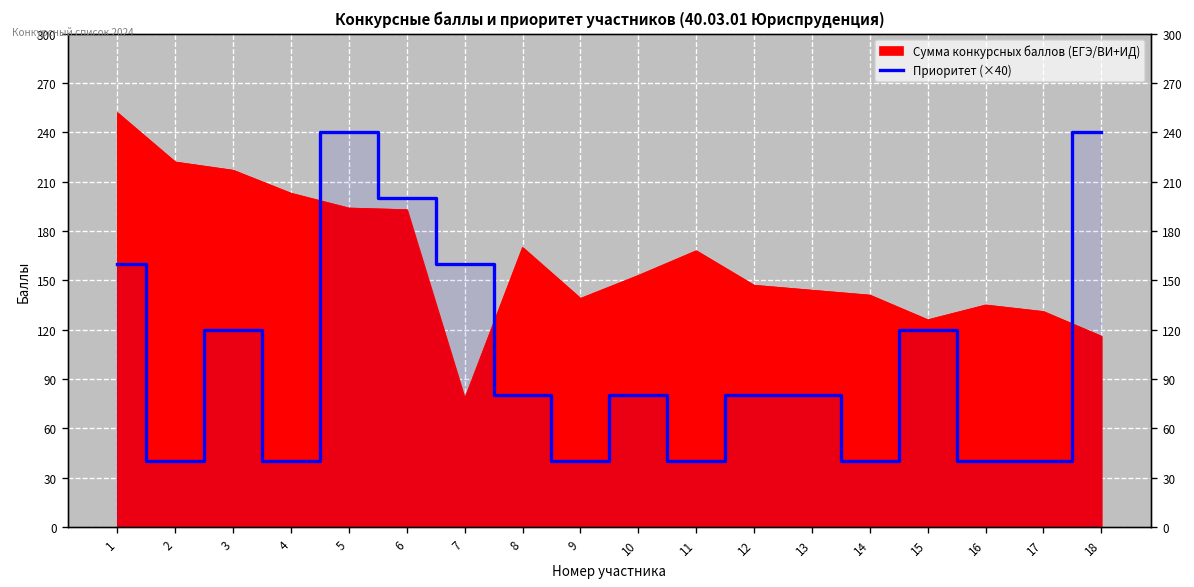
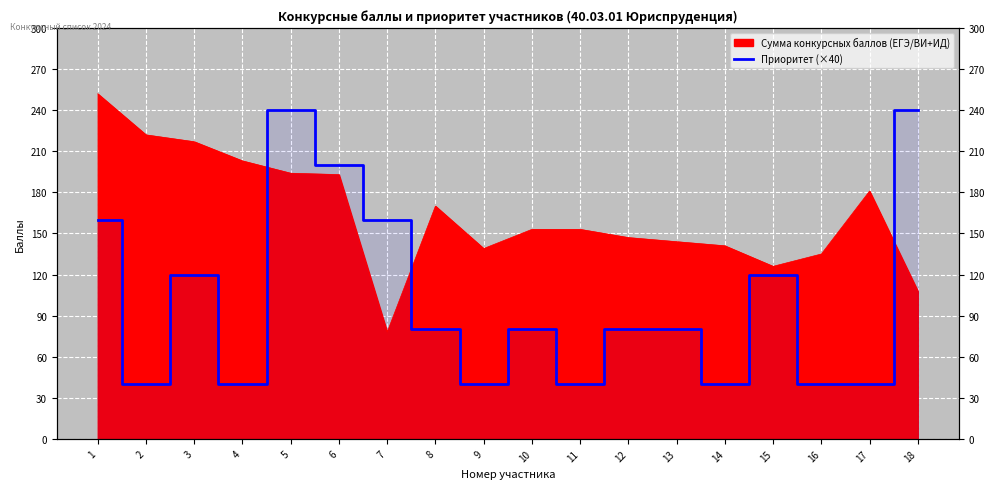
Сумма конкурсных баллов (ЕГЭ/ВИ+ИД), 11: 168 -> 153
Сумма конкурсных баллов (ЕГЭ/ВИ+ИД), 17: 131 -> 181
Сумма конкурсных баллов (ЕГЭ/ВИ+ИД), 18: 116 -> 108
